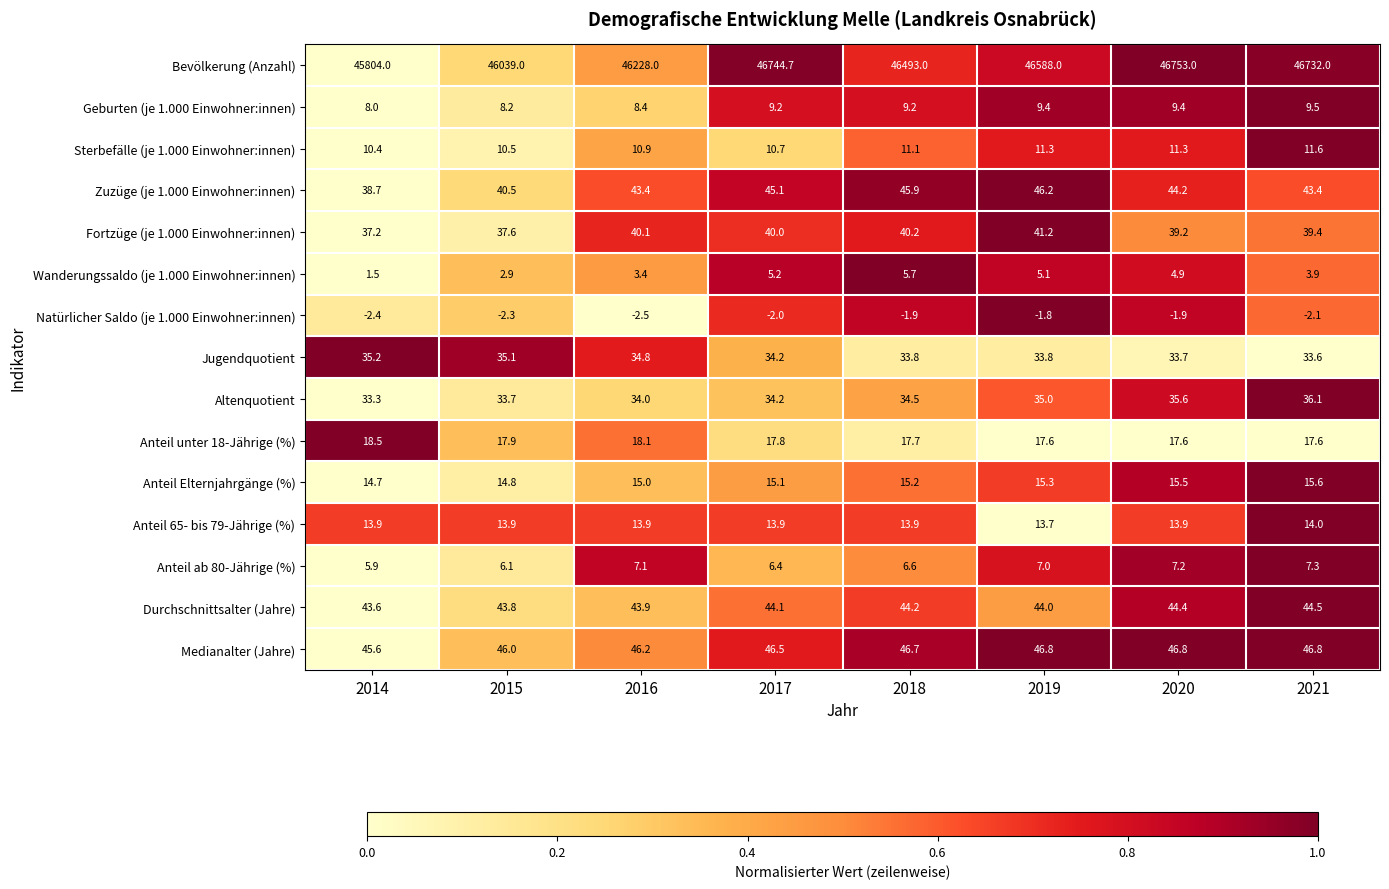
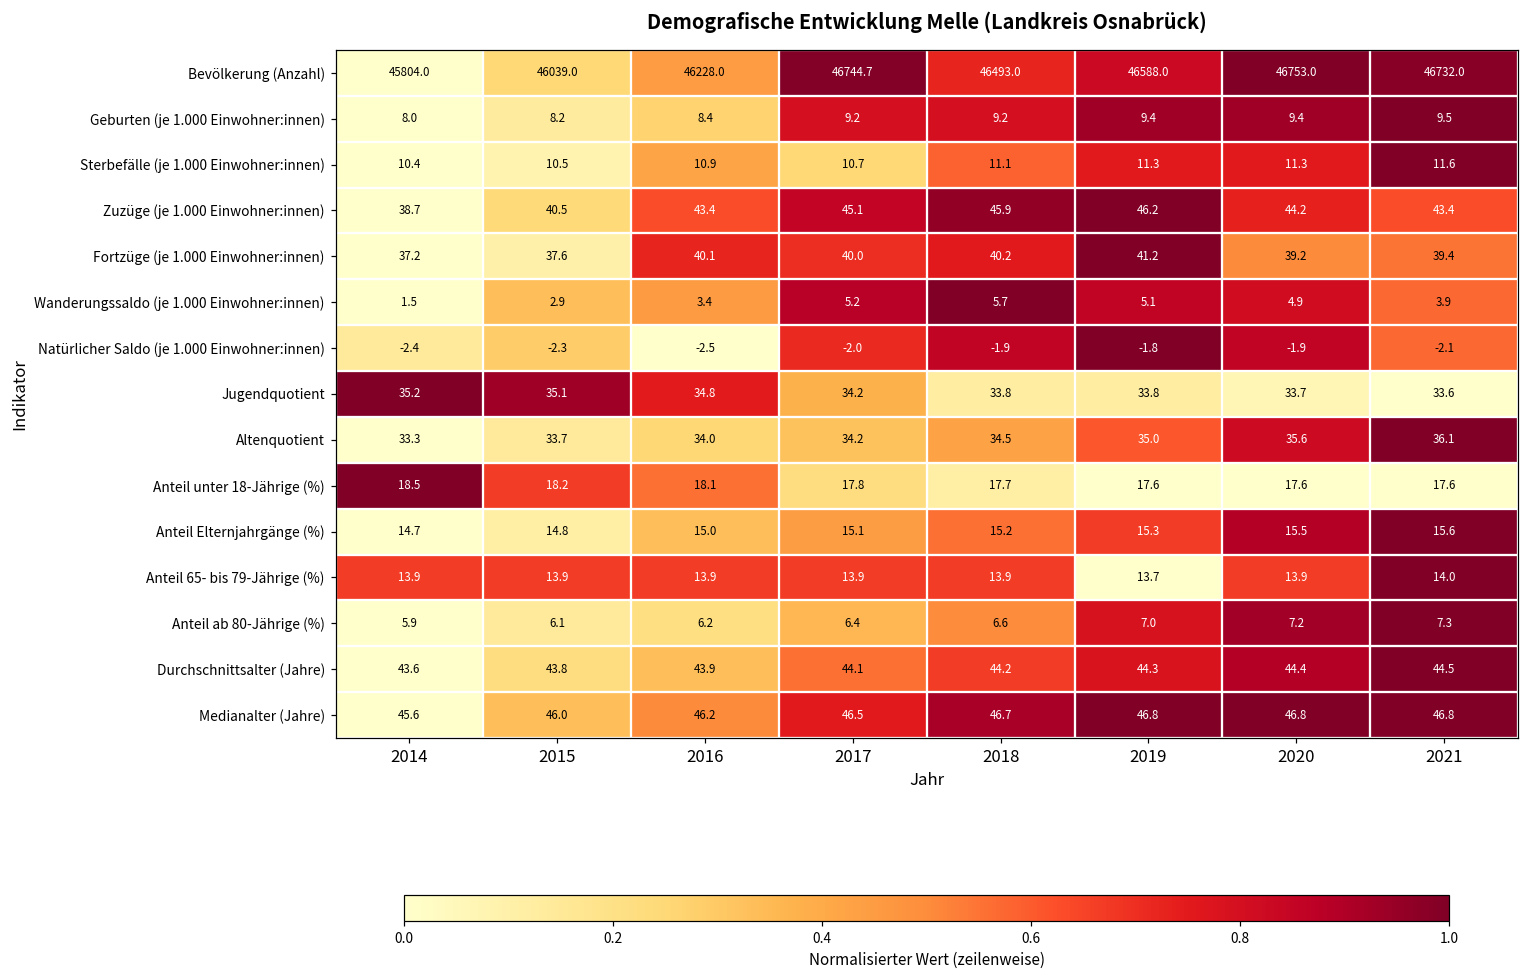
Anteil unter 18-Jährige (%), 2015: 17.9 -> 18.2
Anteil ab 80-Jährige (%), 2016: 7.1 -> 6.2
Durchschnittsalter (Jahre), 2019: 44.0 -> 44.3
